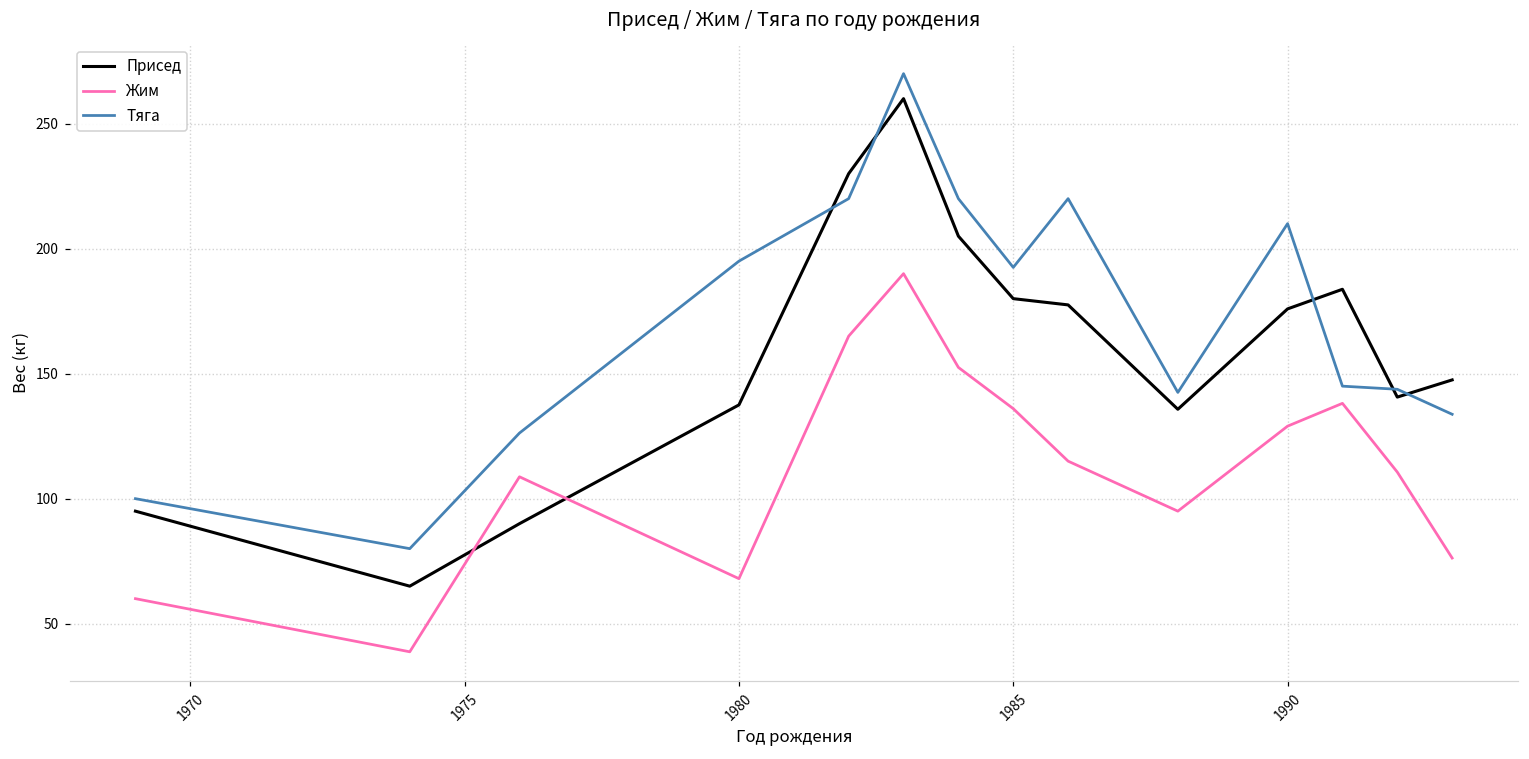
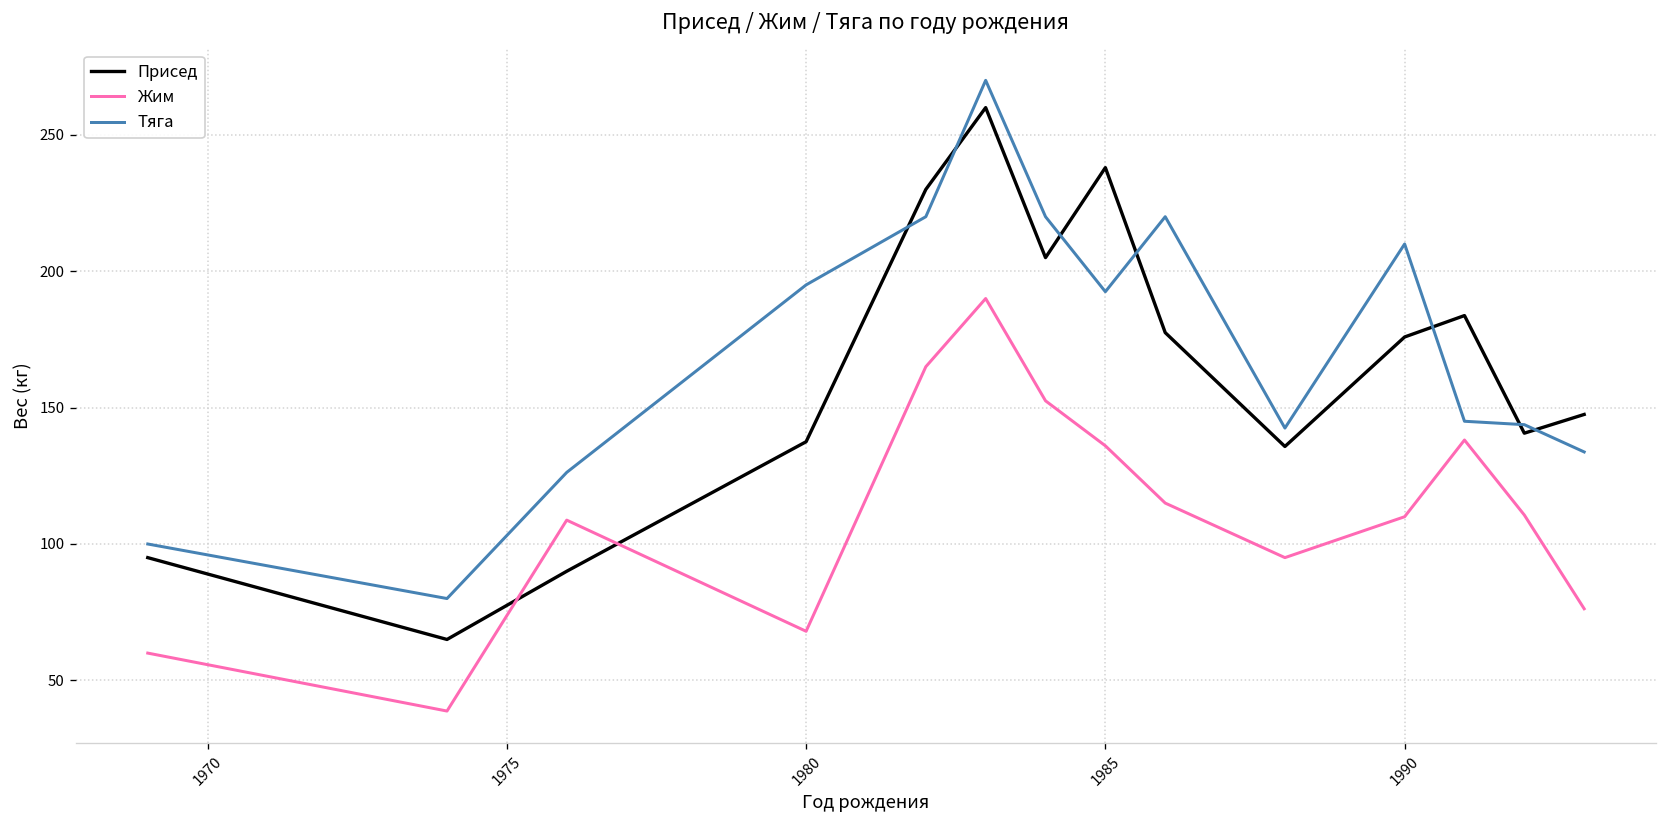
Присед, 1985: 180 -> 238
Жим, 1990: 129 -> 110
